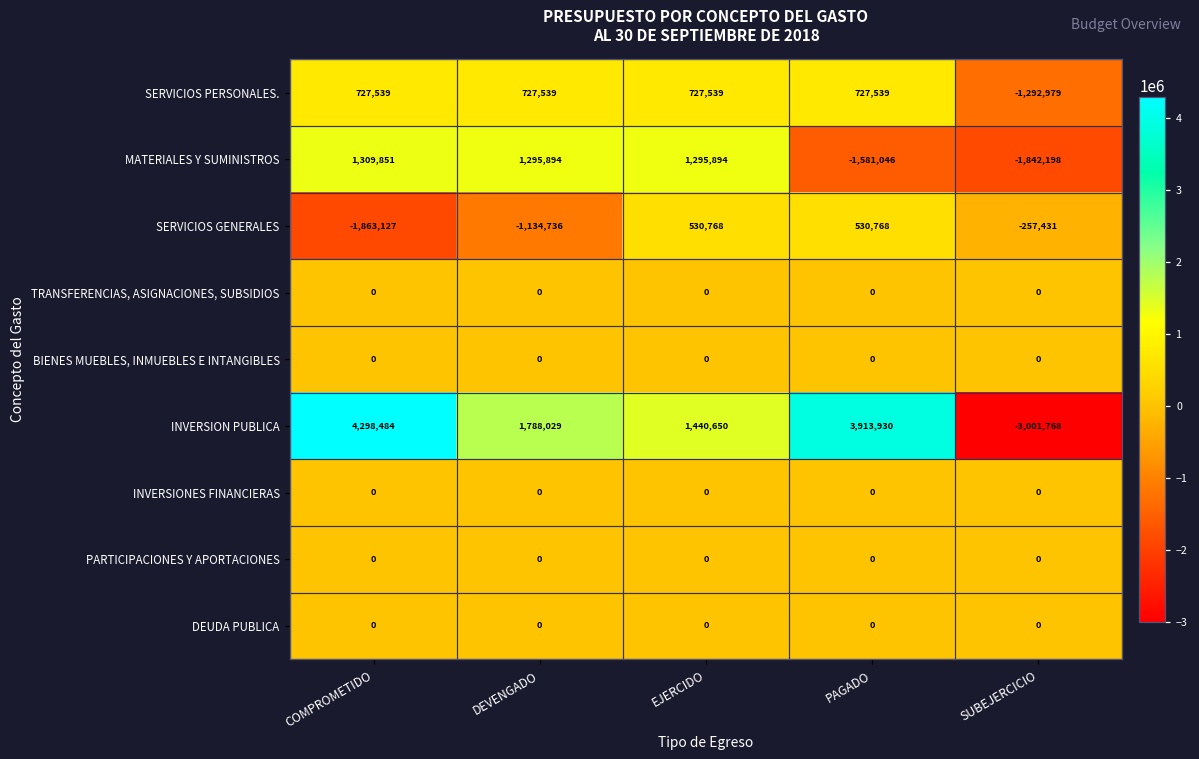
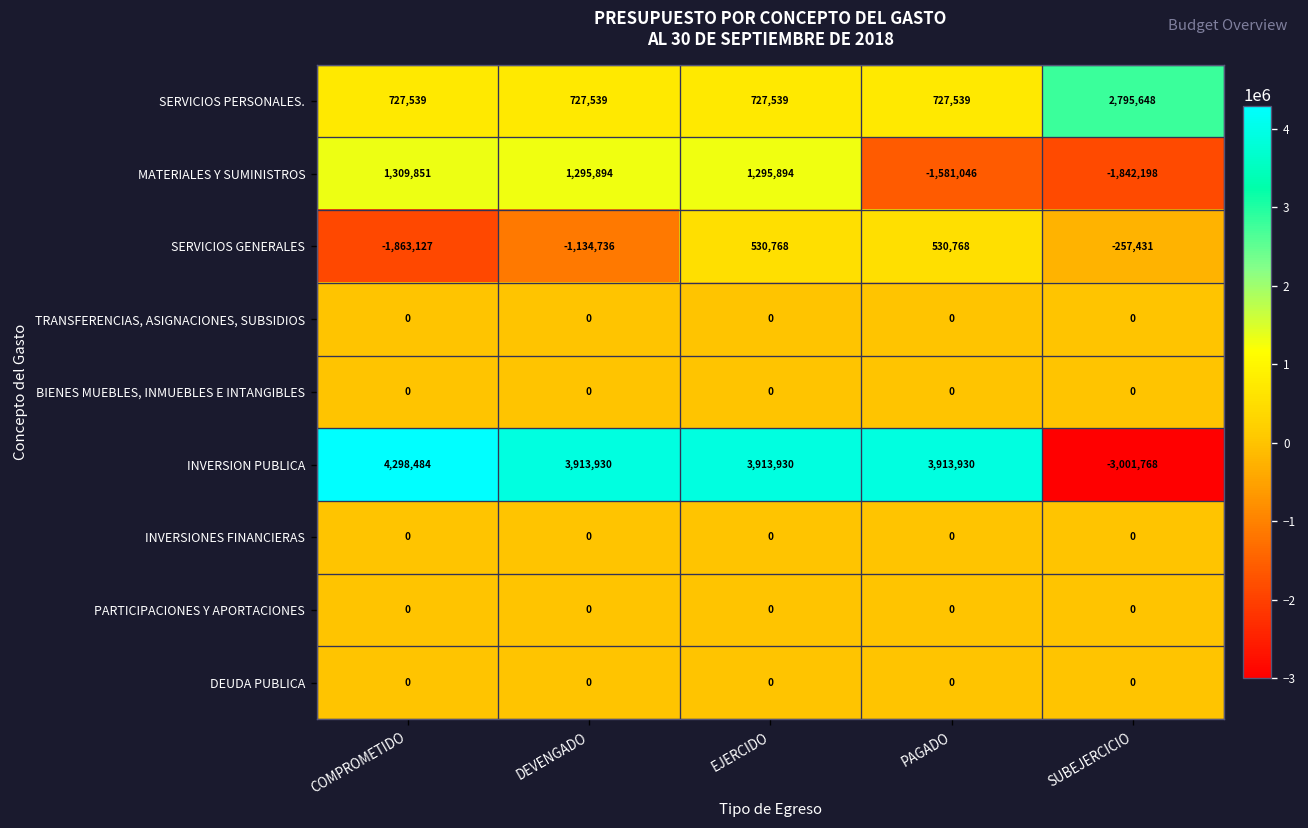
SERVICIOS PERSONALES., SUBEJERCICIO: -1,292,979 -> 2,795,648
INVERSION PUBLICA, DEVENGADO: 1,788,029 -> 3,913,930
INVERSION PUBLICA, EJERCIDO: 1,440,650 -> 3,913,930
